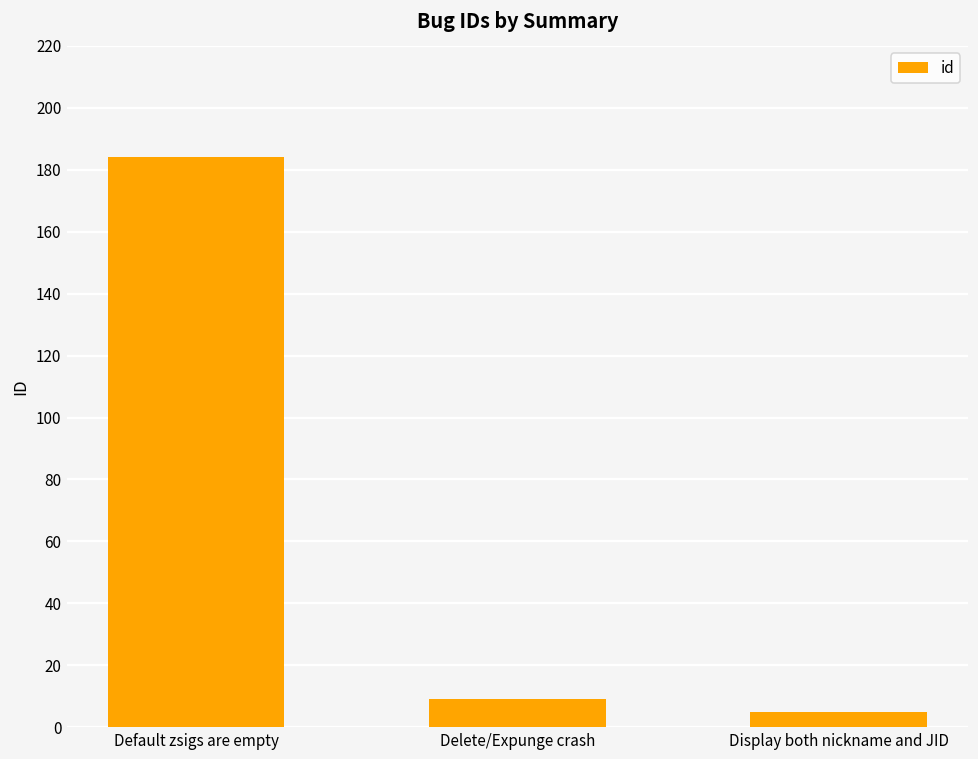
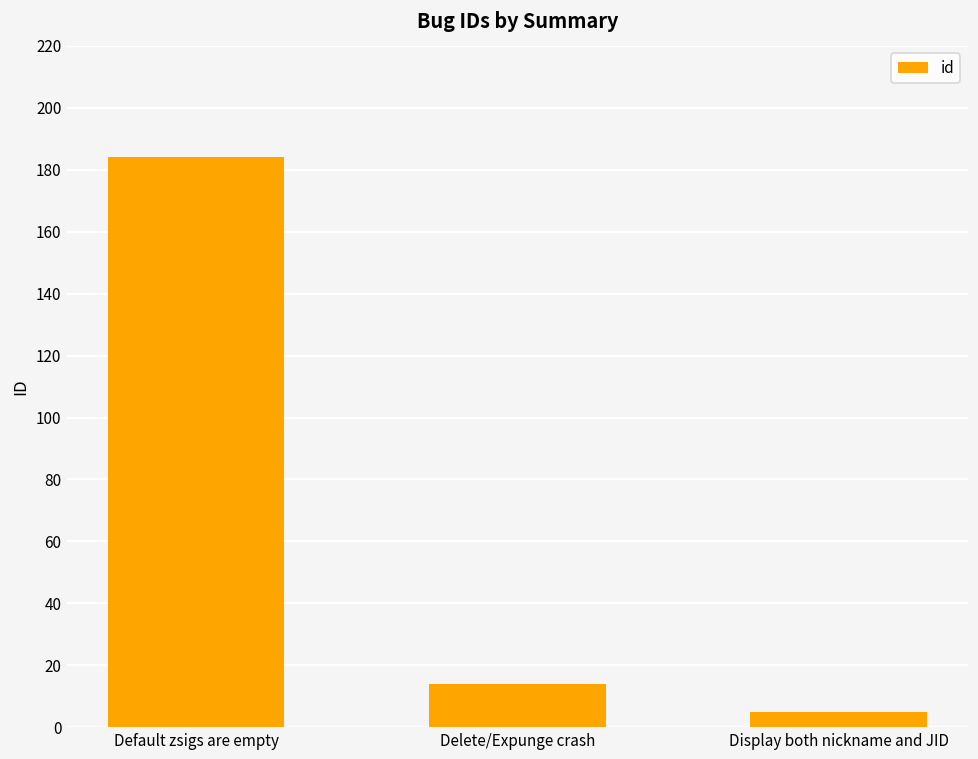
Delete/Expunge crash: 9 -> 14
